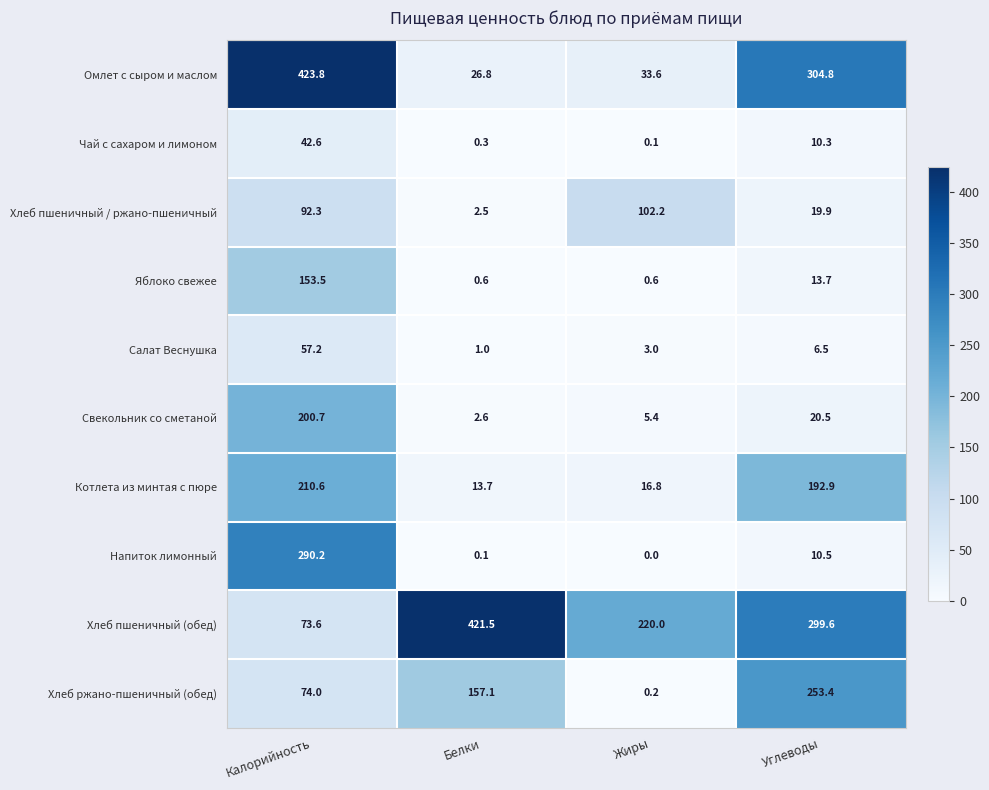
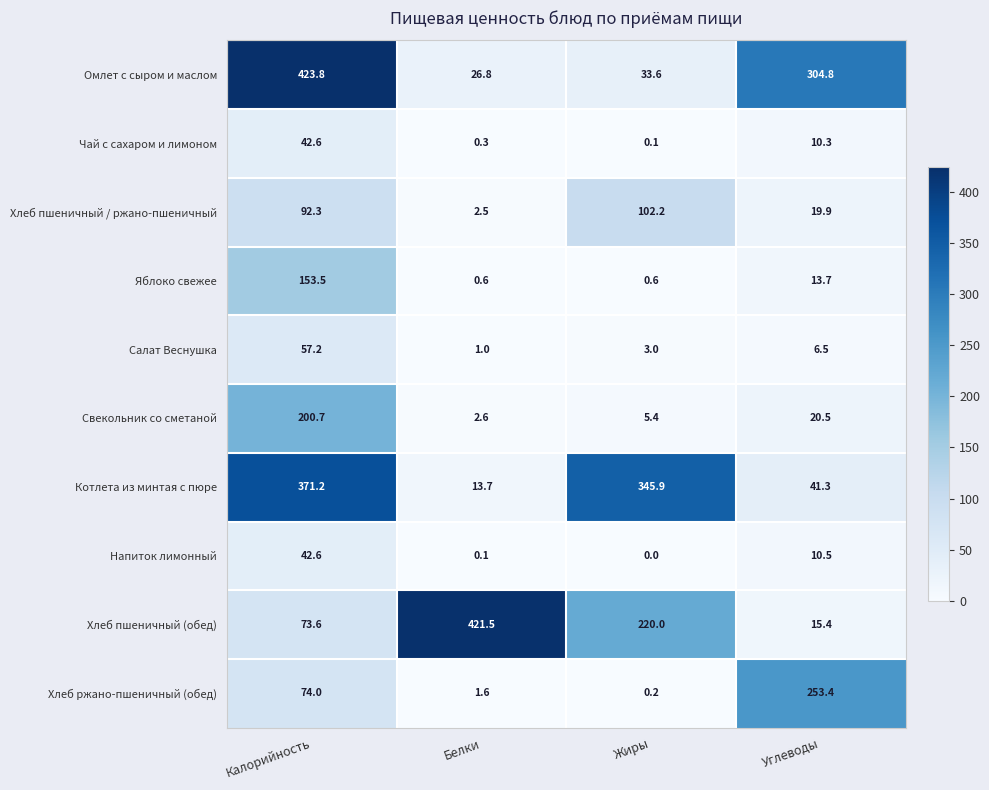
Котлета из минтая с пюре, Калорийность: 210.6 -> 371.2
Котлета из минтая с пюре, Жиры: 16.8 -> 345.9
Котлета из минтая с пюре, Углеводы: 192.9 -> 41.3
Напиток лимонный, Калорийность: 290.2 -> 42.6
Хлеб пшеничный (обед), Углеводы: 299.6 -> 15.4
Хлеб ржано-пшеничный (обед), Белки: 157.1 -> 1.6
